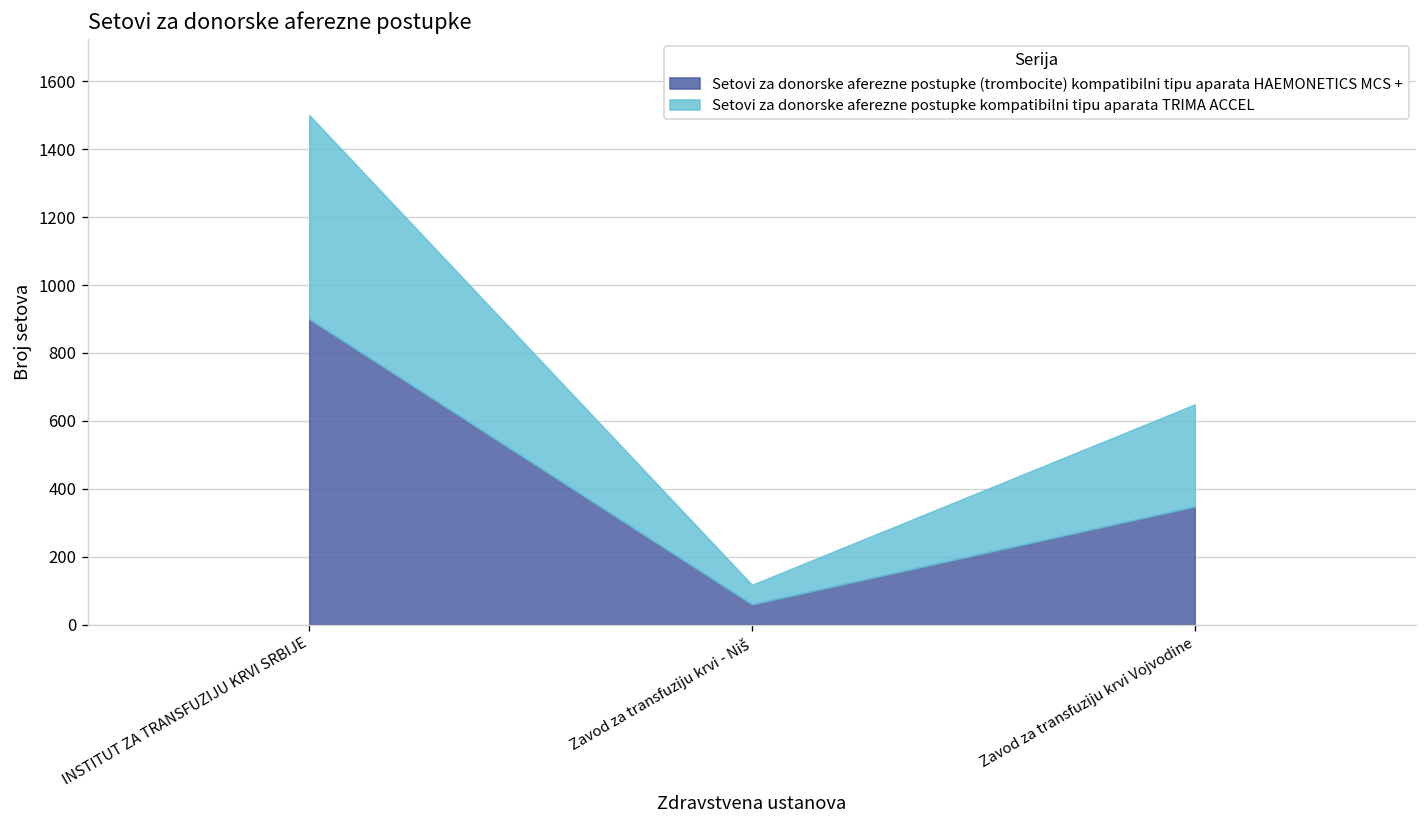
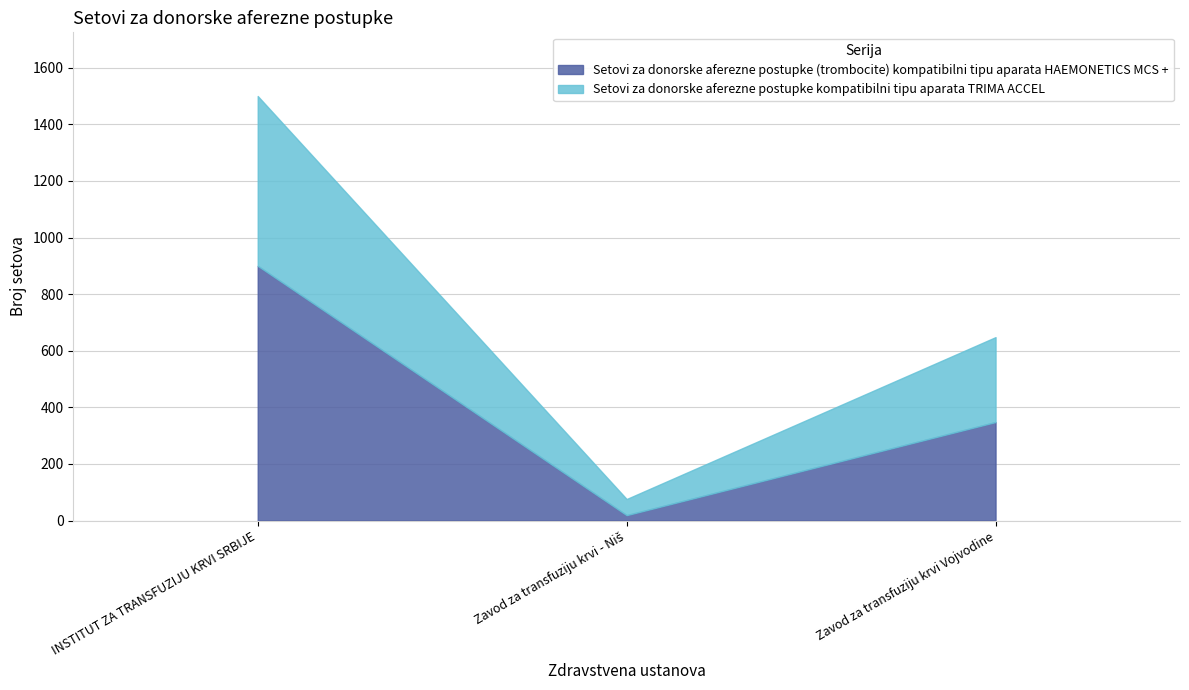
Setovi za donorske aferezne postupke (trombocite) kompatibilni tipu aparata HAEMONETICS MCS +, Zavod za transfuziju krvi - Niš: 60 -> 20
